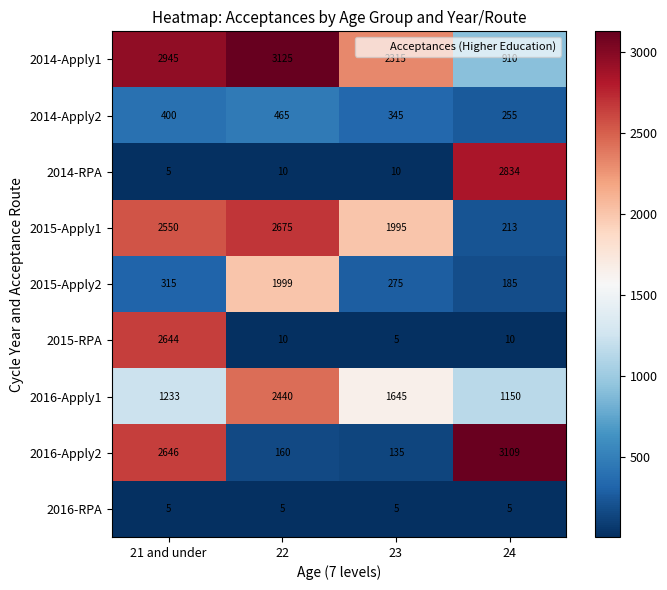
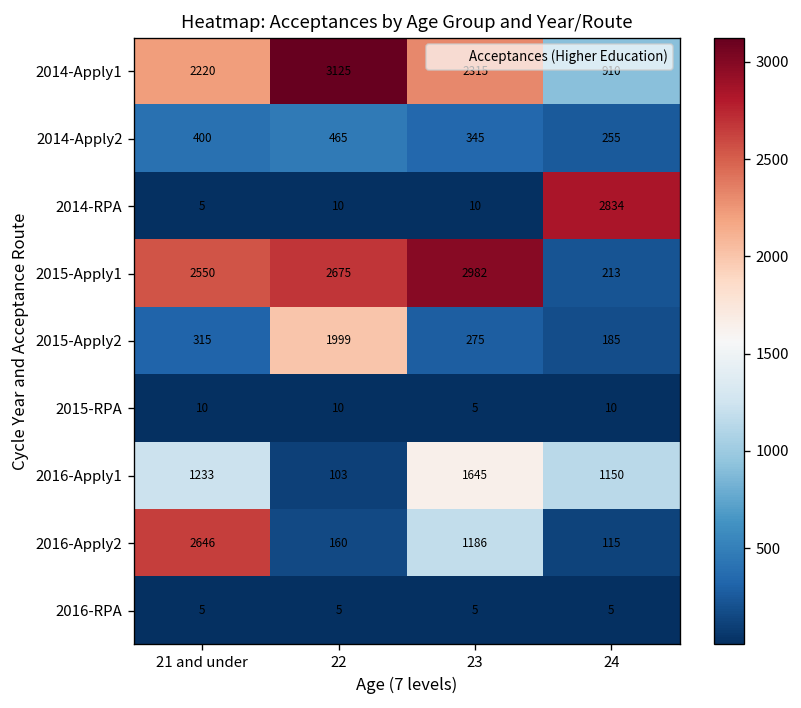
2014-Apply1, 21 and under: 2945 -> 2220
2015-Apply1, 23: 1995 -> 2982
2015-RPA, 21 and under: 2644 -> 10
2016-Apply1, 22: 2440 -> 103
2016-Apply2, 23: 135 -> 1186
2016-Apply2, 24: 3109 -> 115
